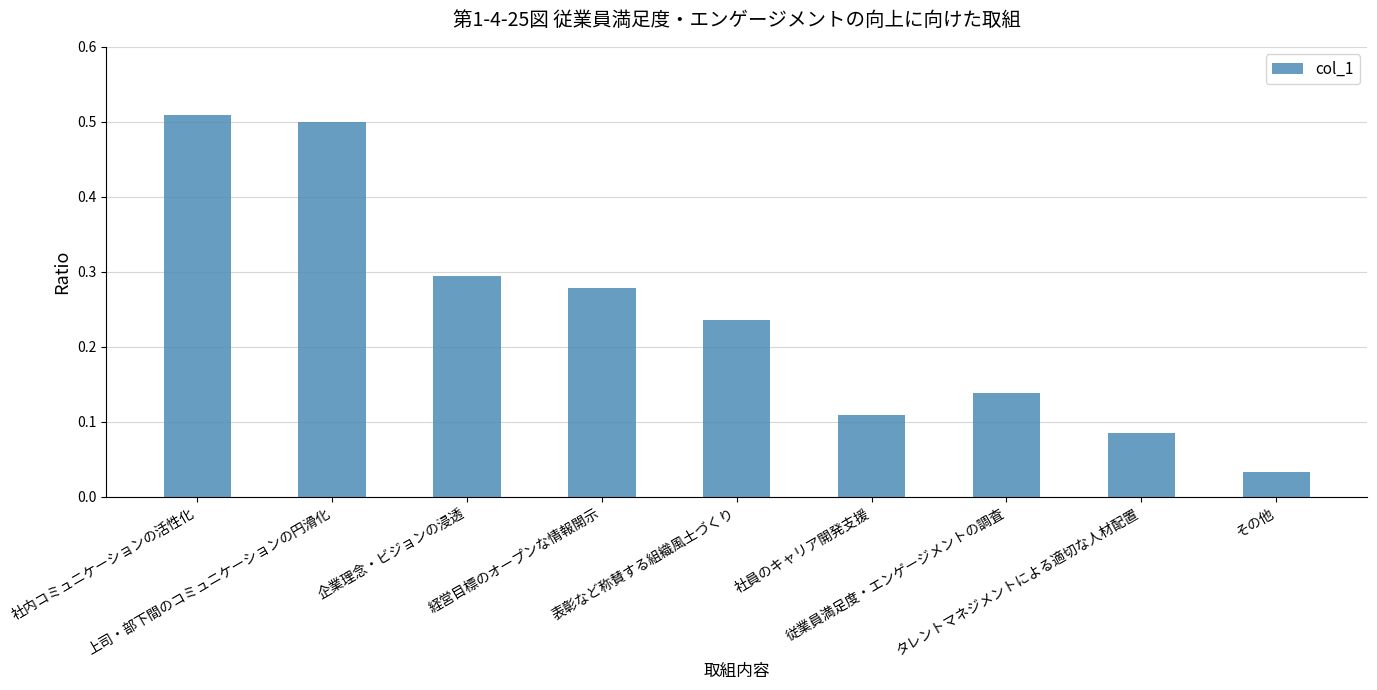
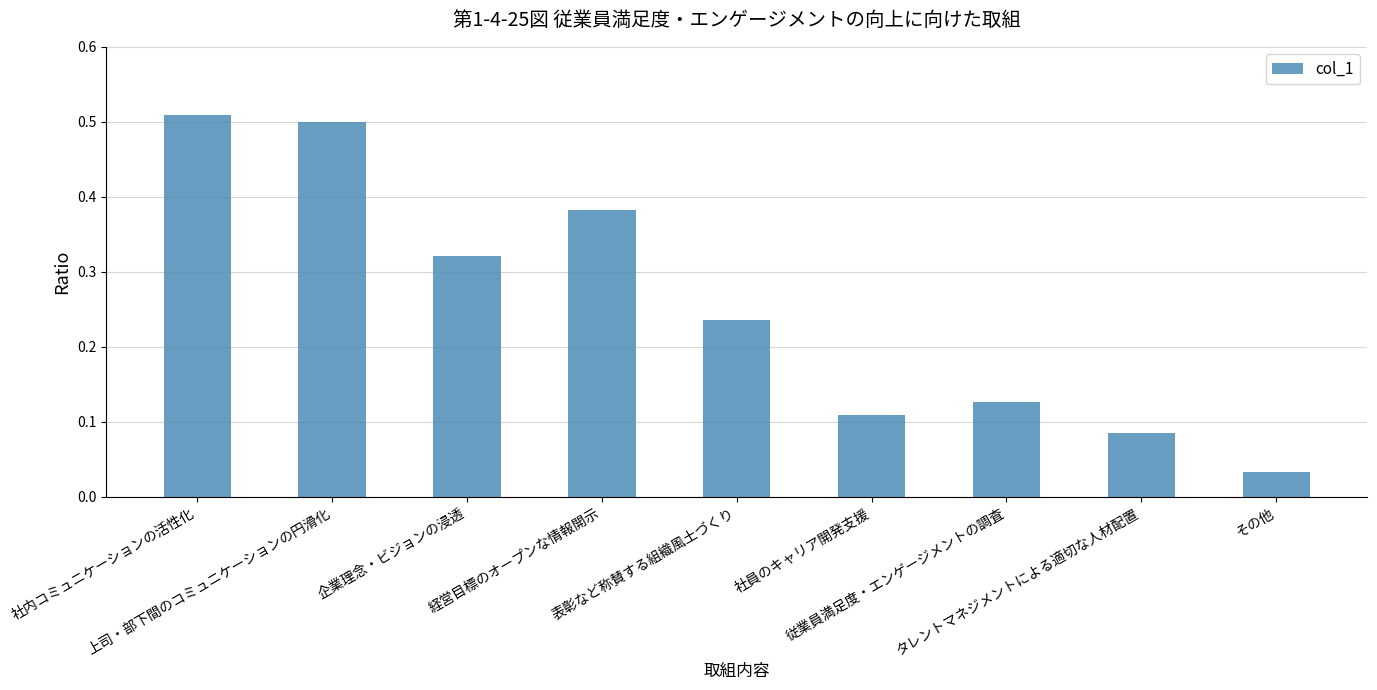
企業理念・ビジョンの浸透: 0.30 -> 0.32
経営目標のオープンな情報開示: 0.28 -> 0.38
従業員満足度・エンゲージメントの調査: 0.14 -> 0.13
